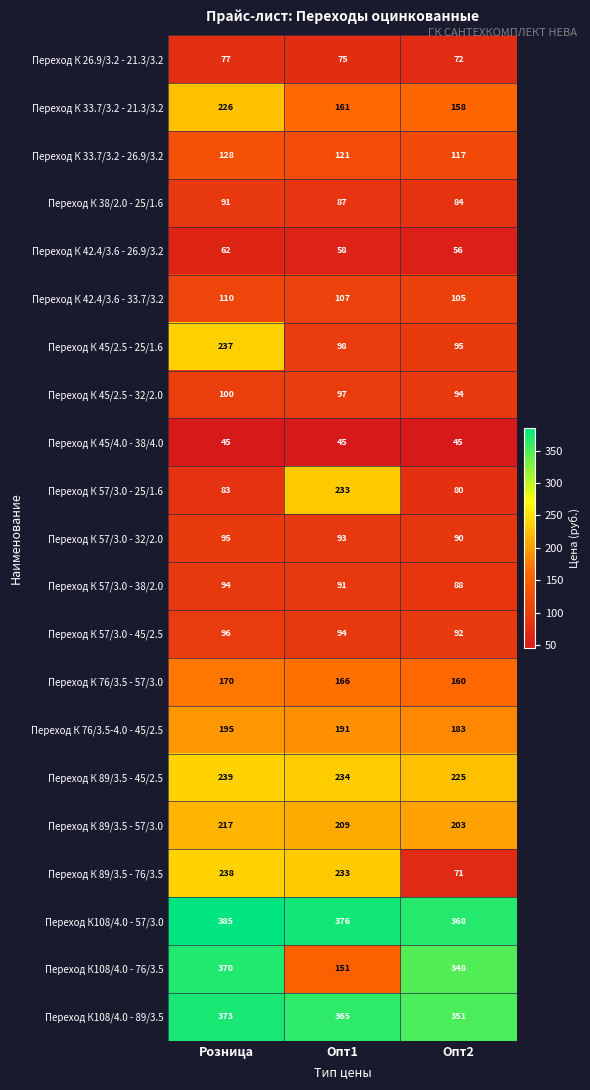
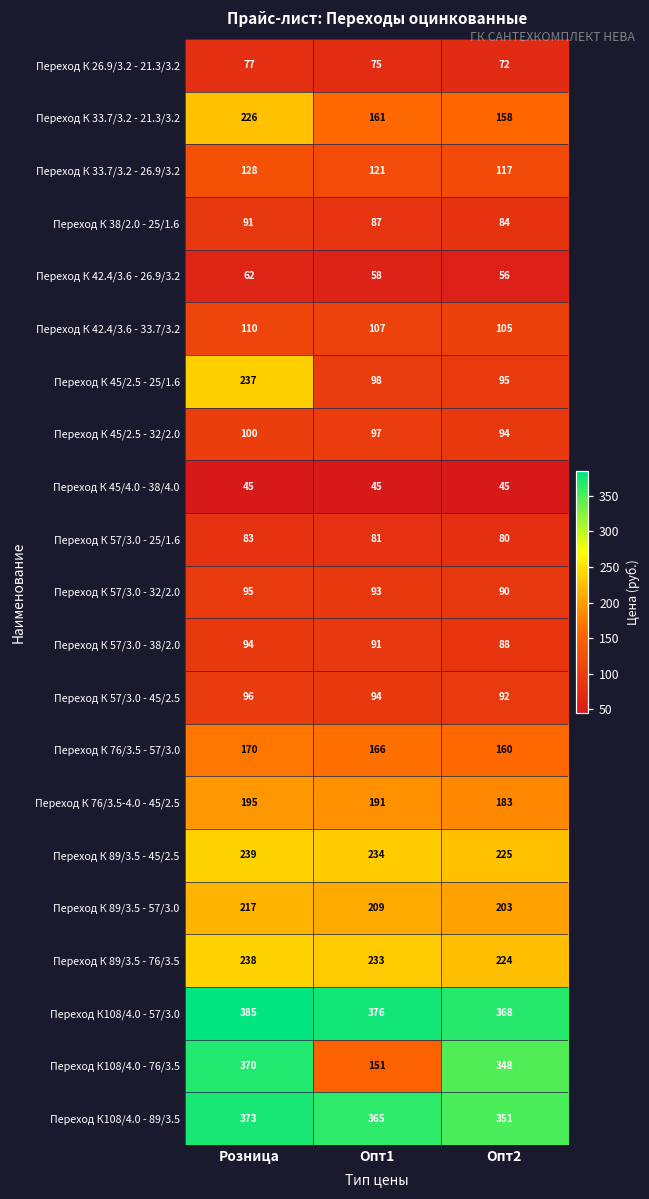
Переход К 57/3.0 - 25/1.6, Опт1: 233 -> 81
Переход К 89/3.5 - 76/3.5, Опт2: 71 -> 224
